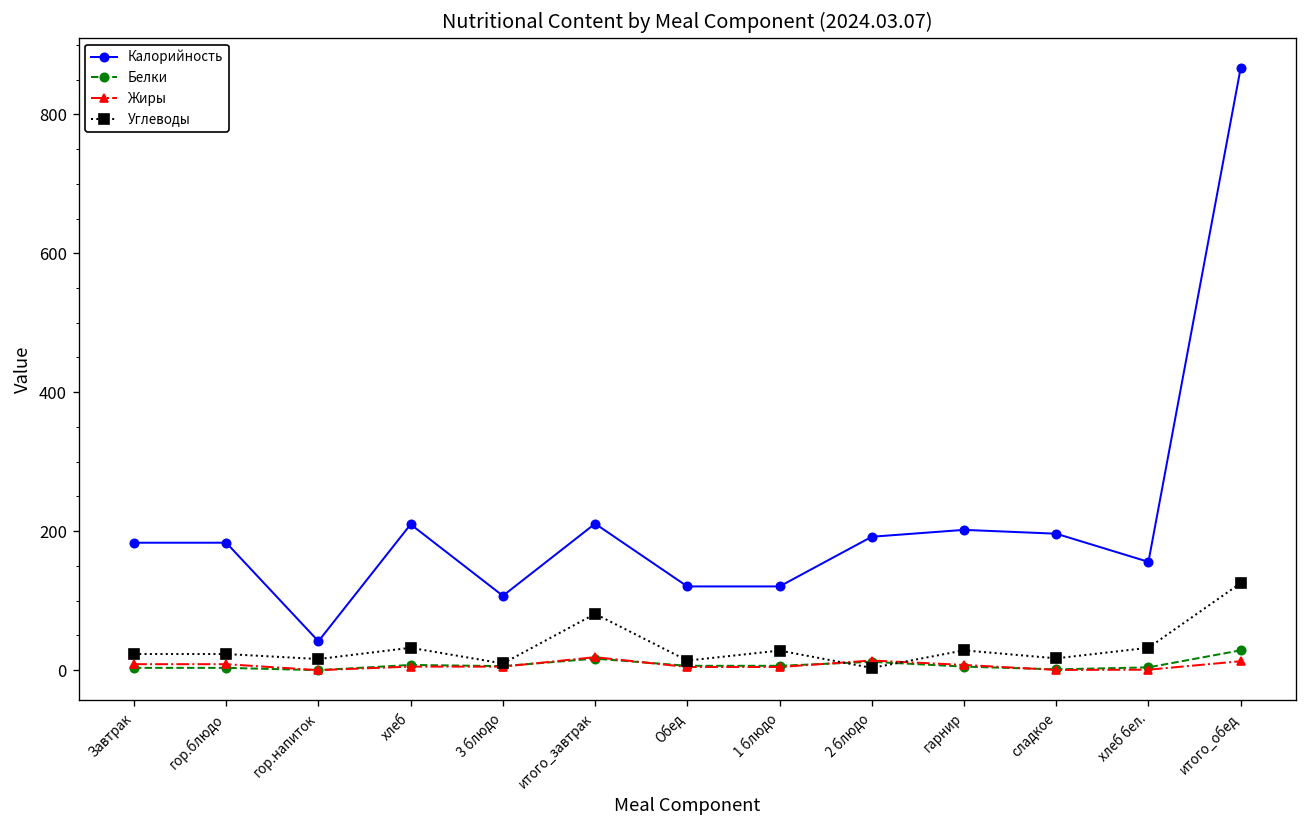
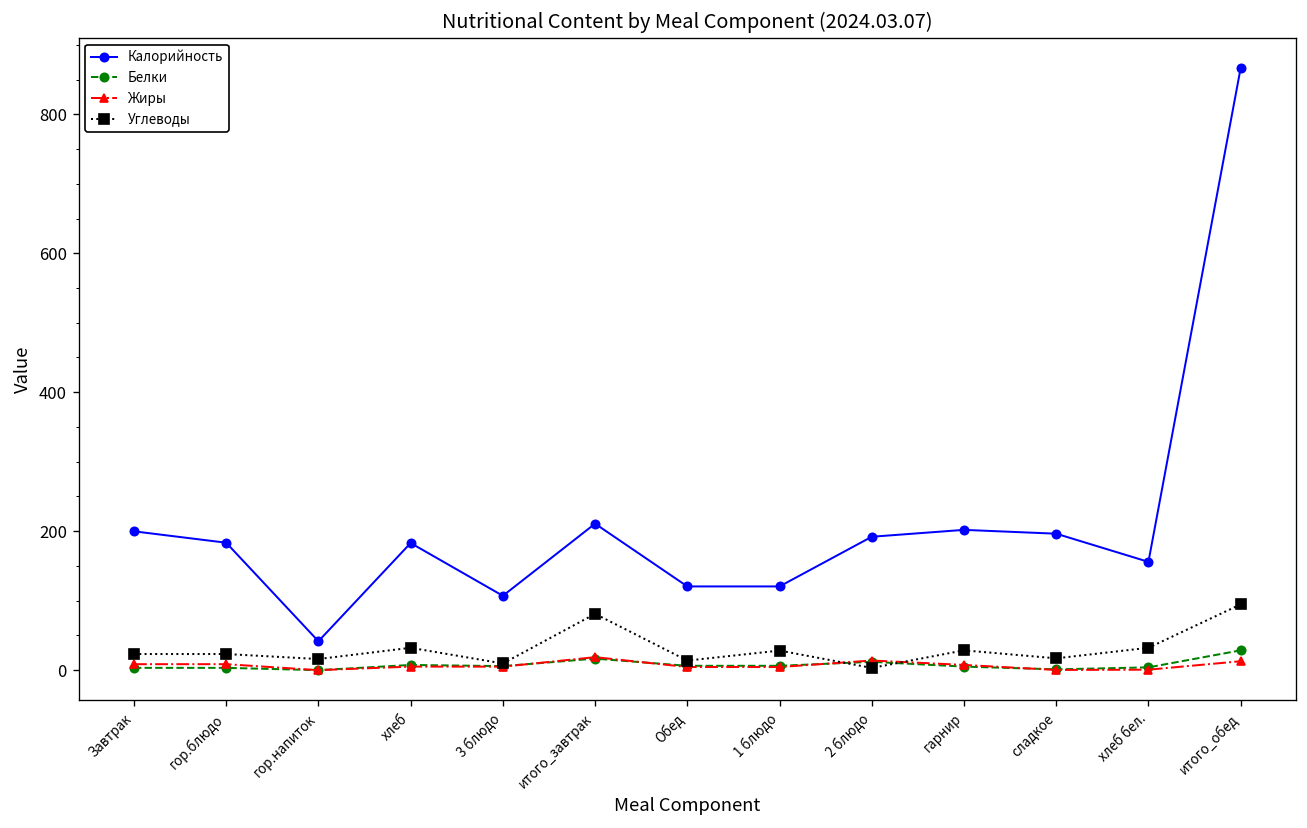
Калорийность, Завтрак: 180 -> 200
Калорийность, хлеб: 210 -> 180
Углеводы, итого_обед: 130 -> 90
